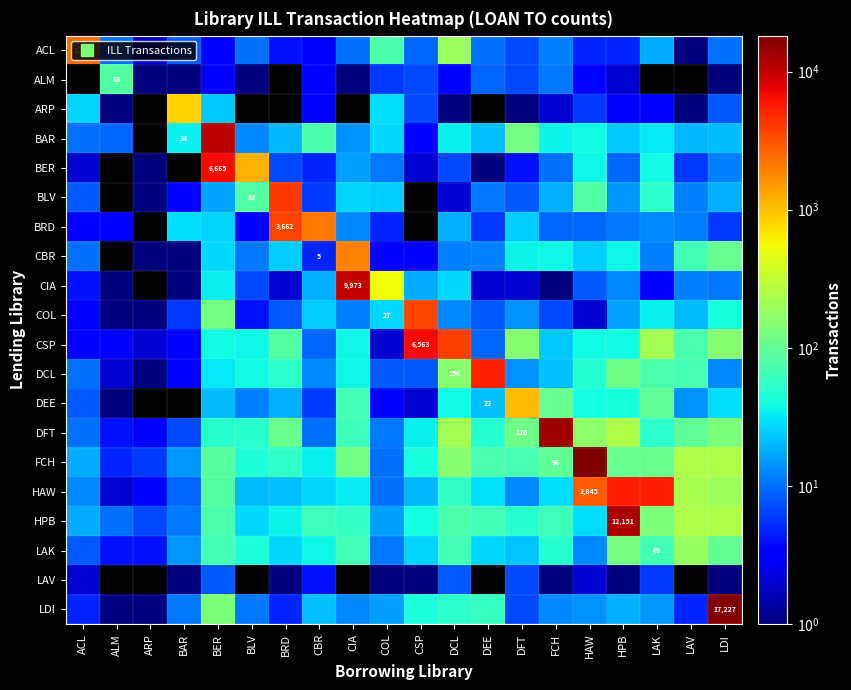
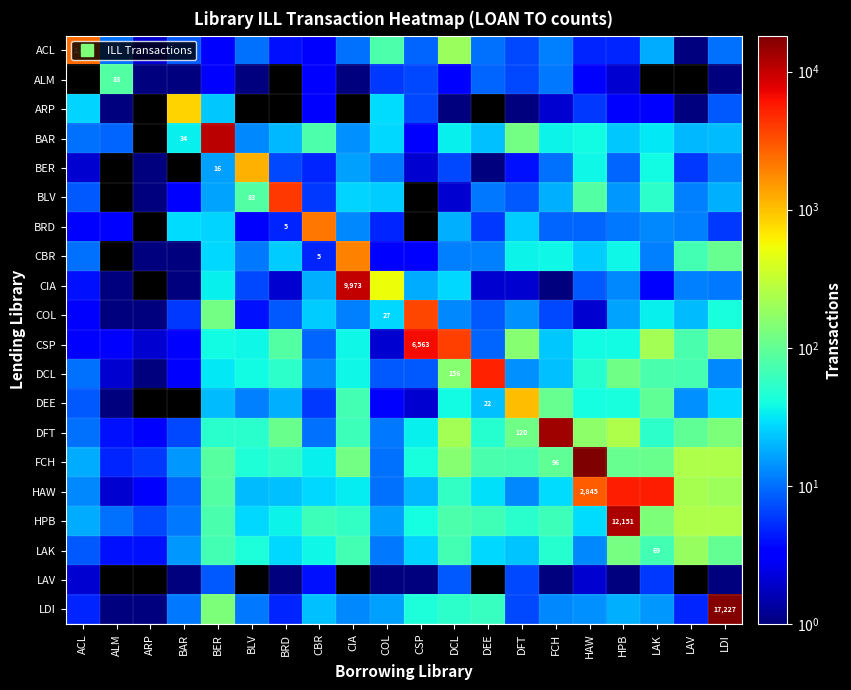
BER, BER: 6,665 -> 16
BRD, BRD: 3,662 -> 5
